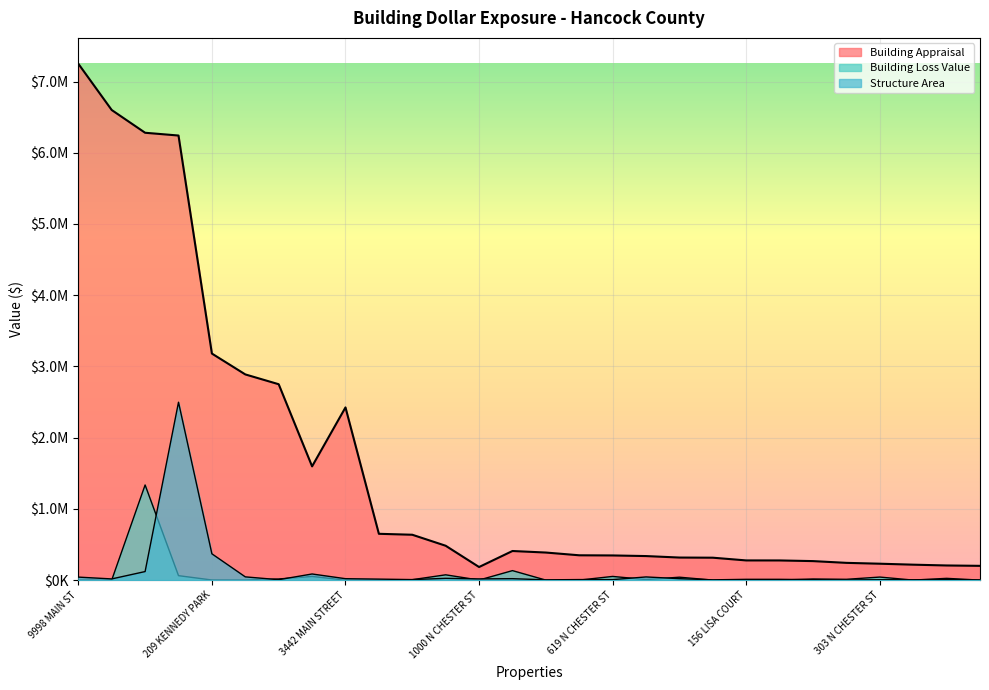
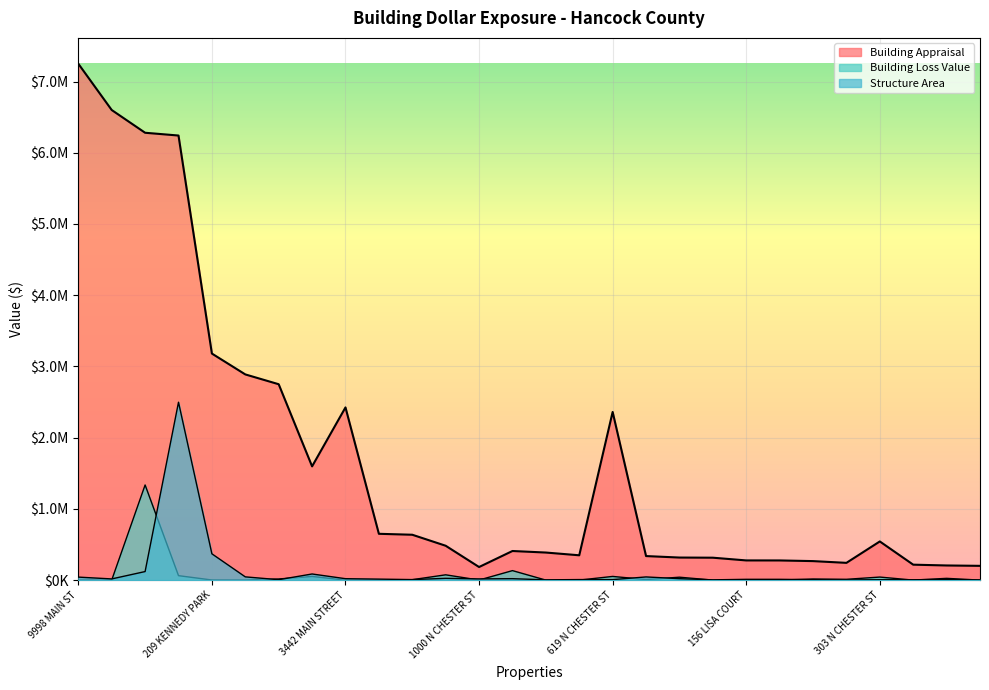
Building Appraisal, 619 N CHESTER ST: $300000 -> $2400000
Building Appraisal, 303 N CHESTER ST: $200000 -> $500000
